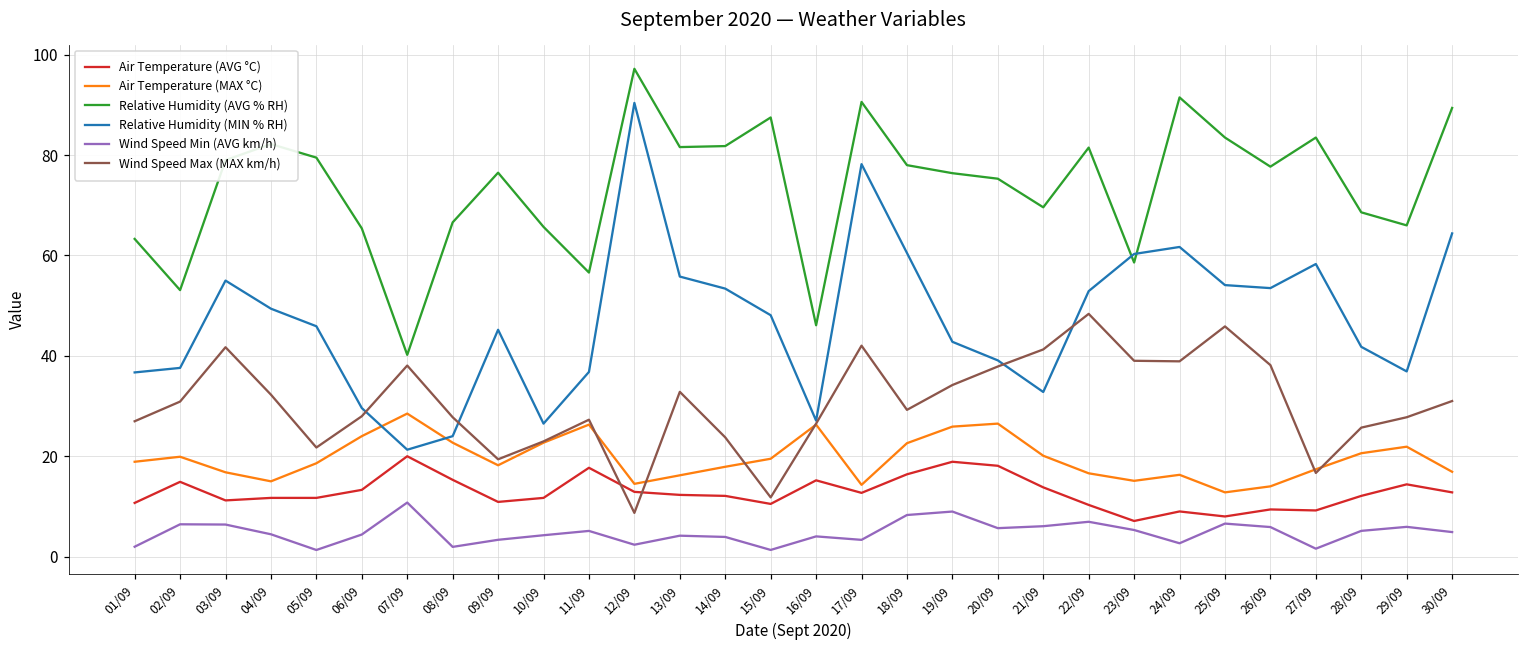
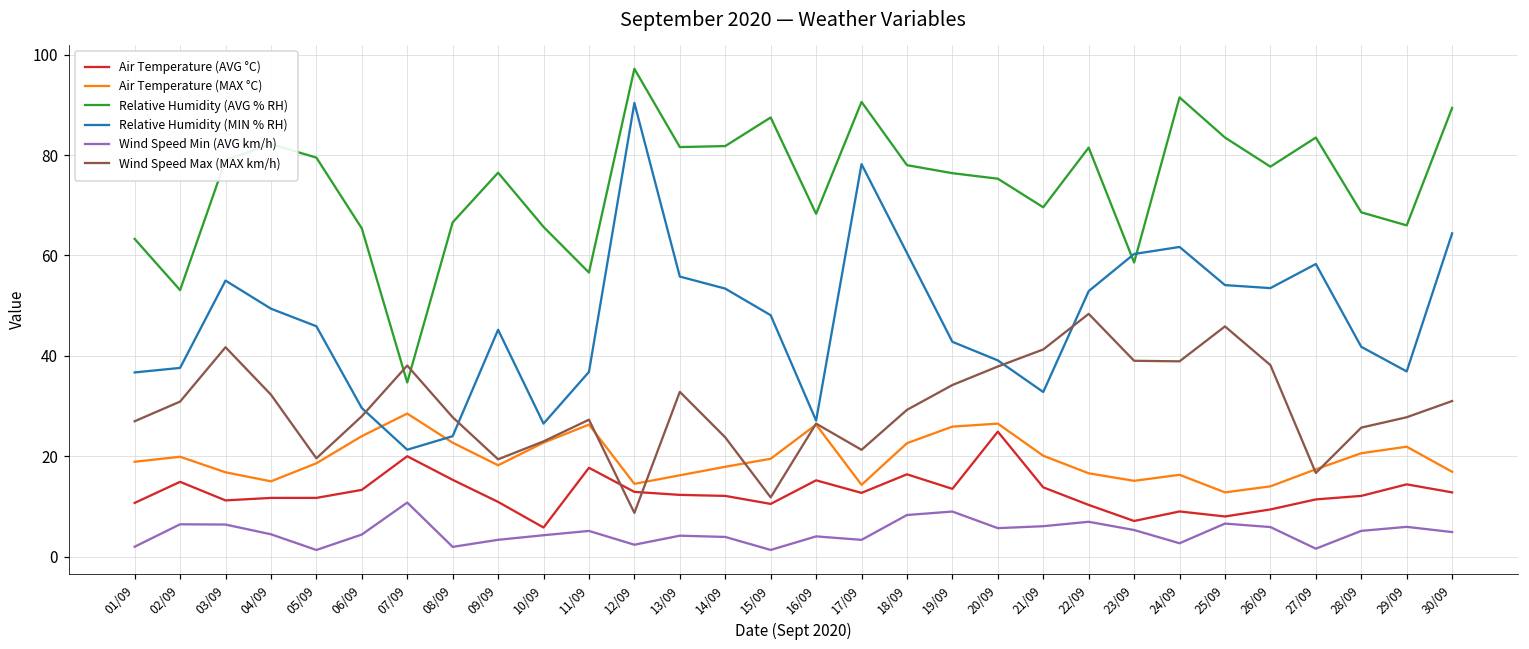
Wind Speed Max (MAX km/h), 05/09: 22 -> 20
Relative Humidity (AVG % RH), 07/09: 40 -> 35
Air Temperature (AVG °C), 10/09: 12 -> 6
Relative Humidity (AVG % RH), 16/09: 46 -> 68
Wind Speed Max (MAX km/h), 17/09: 42 -> 21
Air Temperature (AVG °C), 19/09: 19 -> 14
Air Temperature (AVG °C), 20/09: 18 -> 25
Air Temperature (AVG °C), 27/09: 9 -> 11
